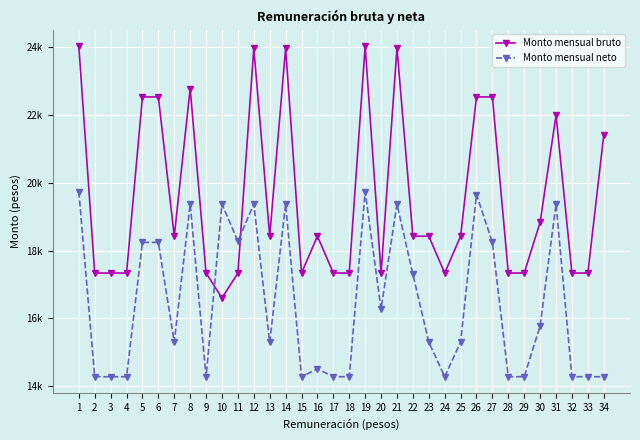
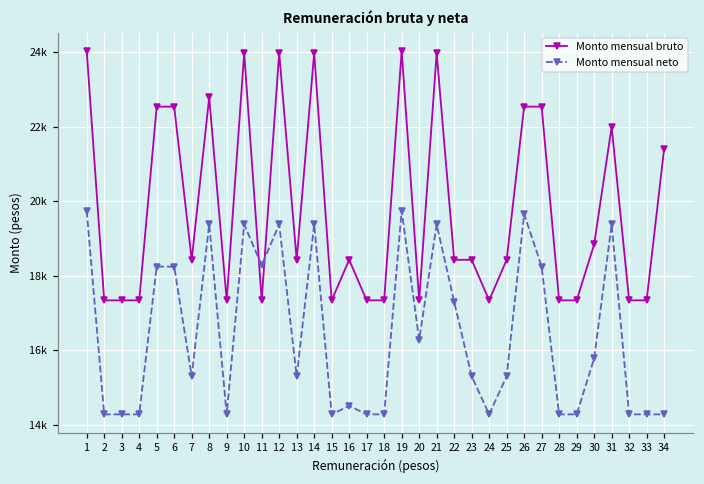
Monto mensual bruto, 10: 16600 -> 24000
